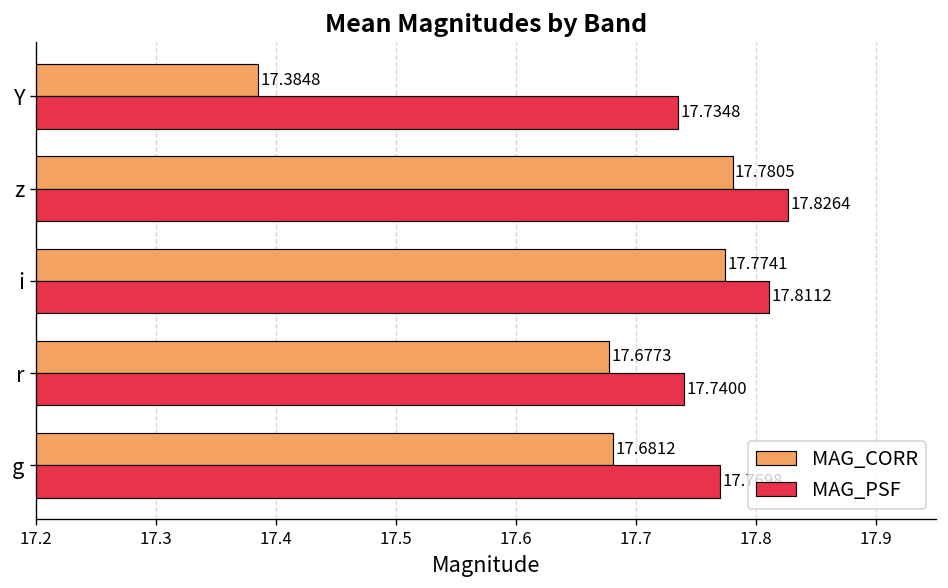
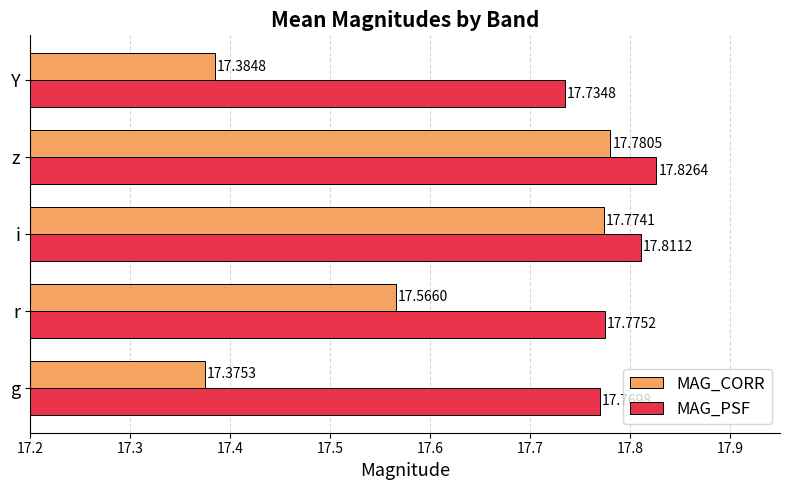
MAG_CORR, r: 17.6773 -> 17.5660
MAG_PSF, r: 17.7400 -> 17.7752
MAG_CORR, g: 17.6812 -> 17.3753
